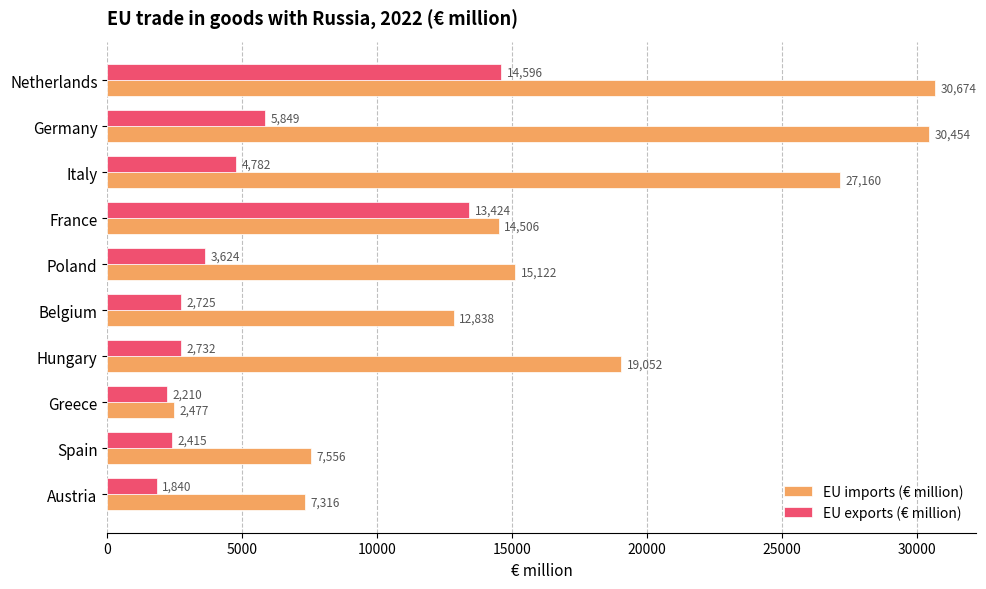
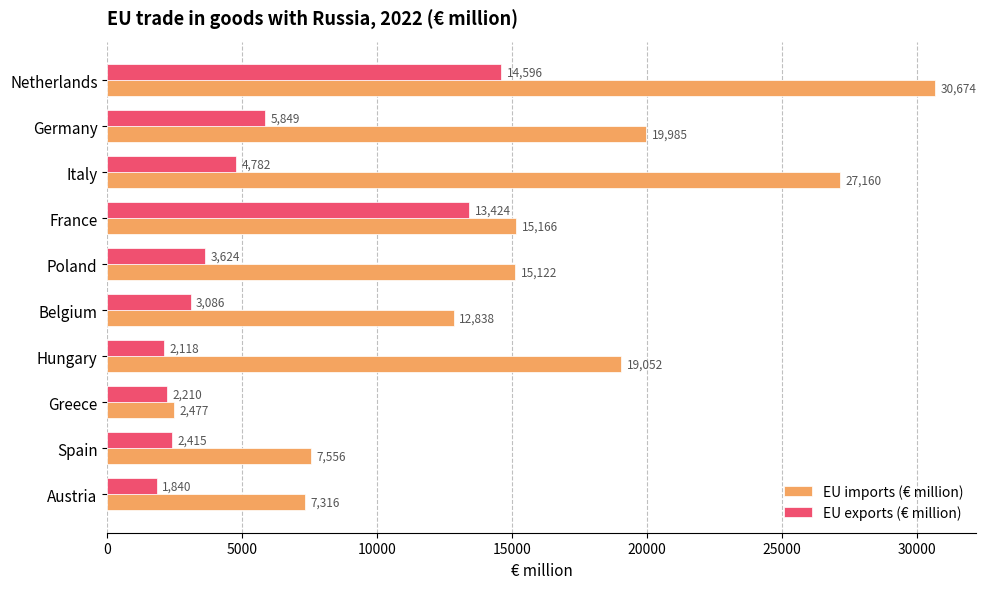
EU imports (€ million), Germany: 30,454 -> 19,985
EU imports (€ million), France: 14,506 -> 15,166
EU exports (€ million), Belgium: 2,725 -> 3,086
EU exports (€ million), Hungary: 2,732 -> 2,118
